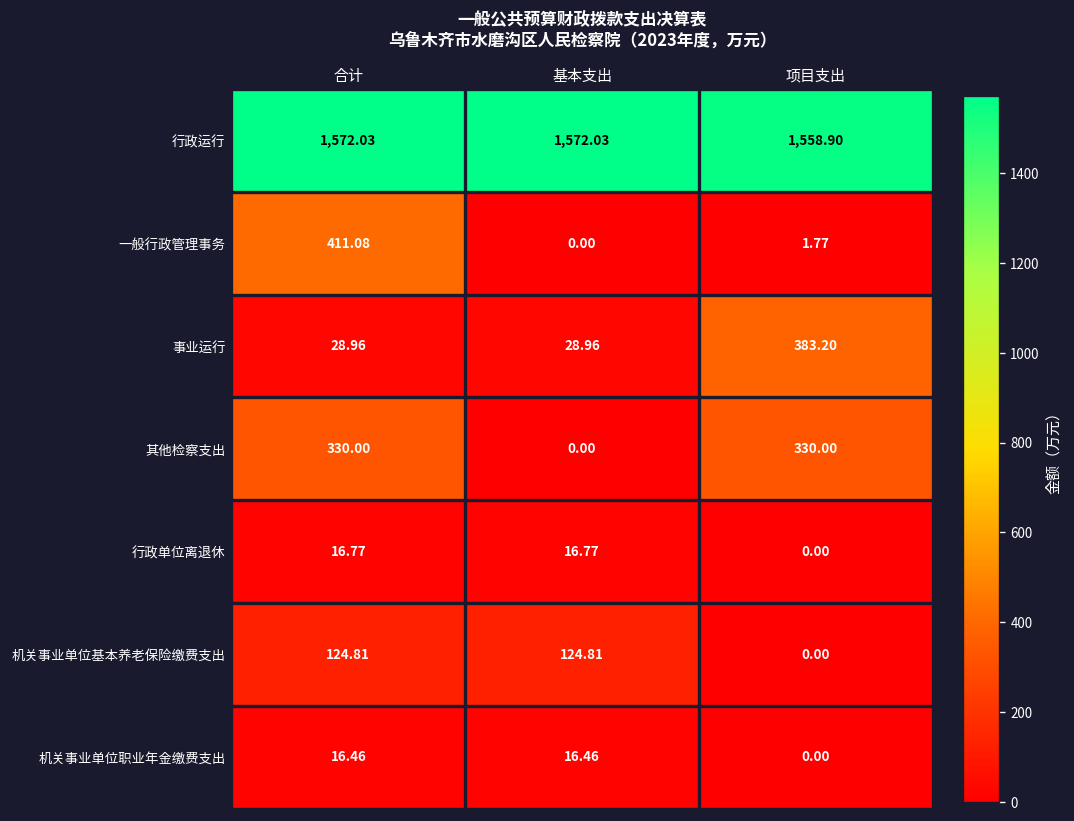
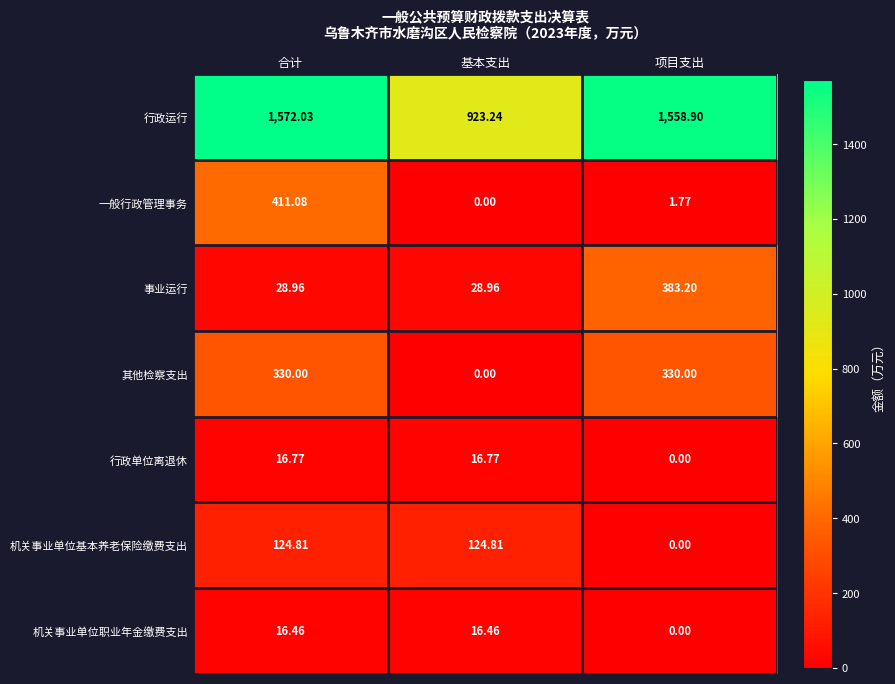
行政运行, 基本支出: 1,572.03 -> 923.24
